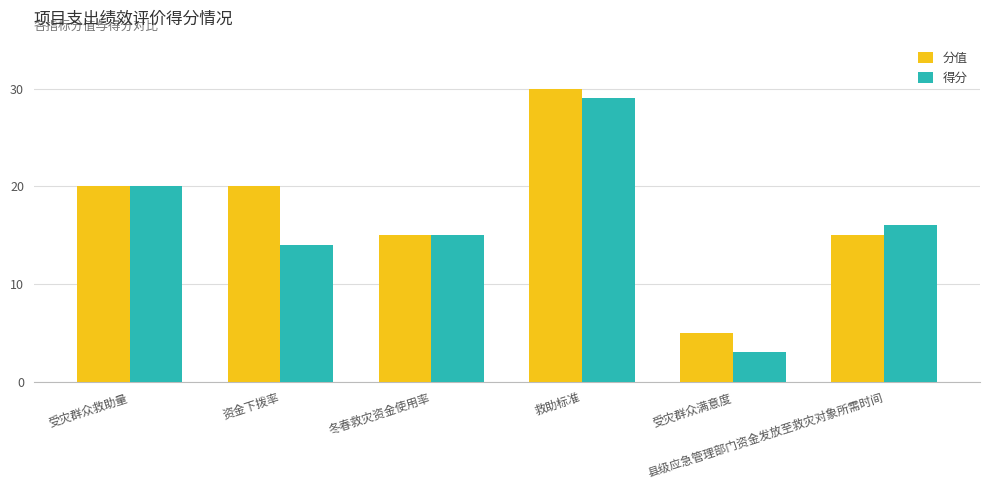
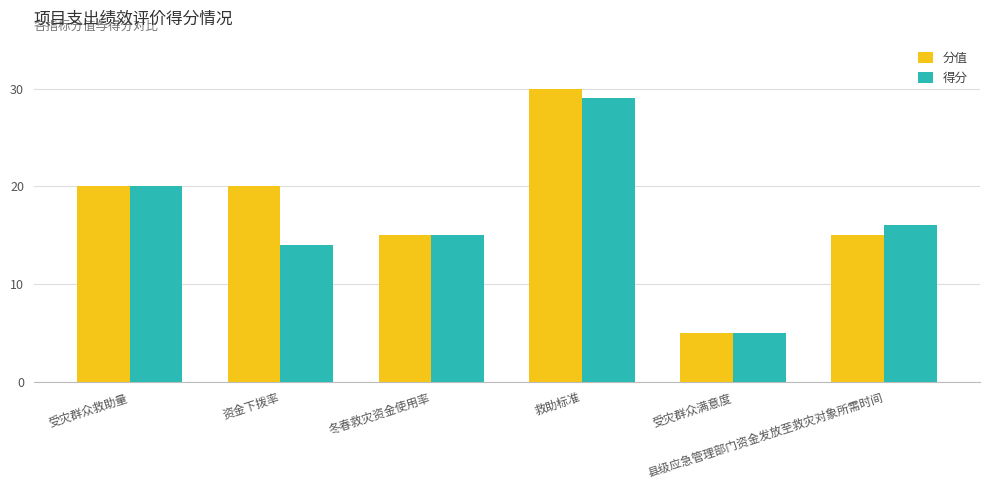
得分, 受灾群众满意度: 3 -> 5
